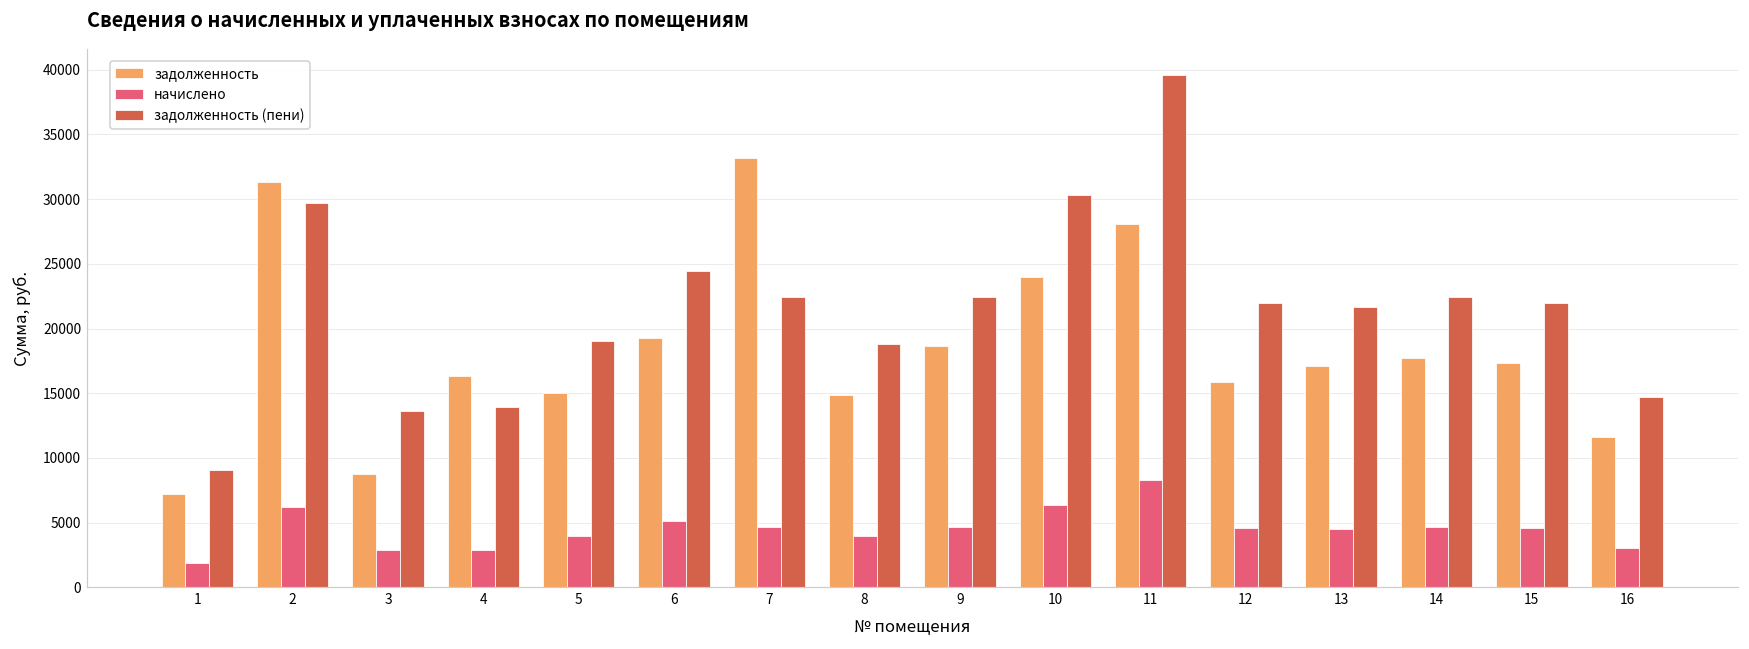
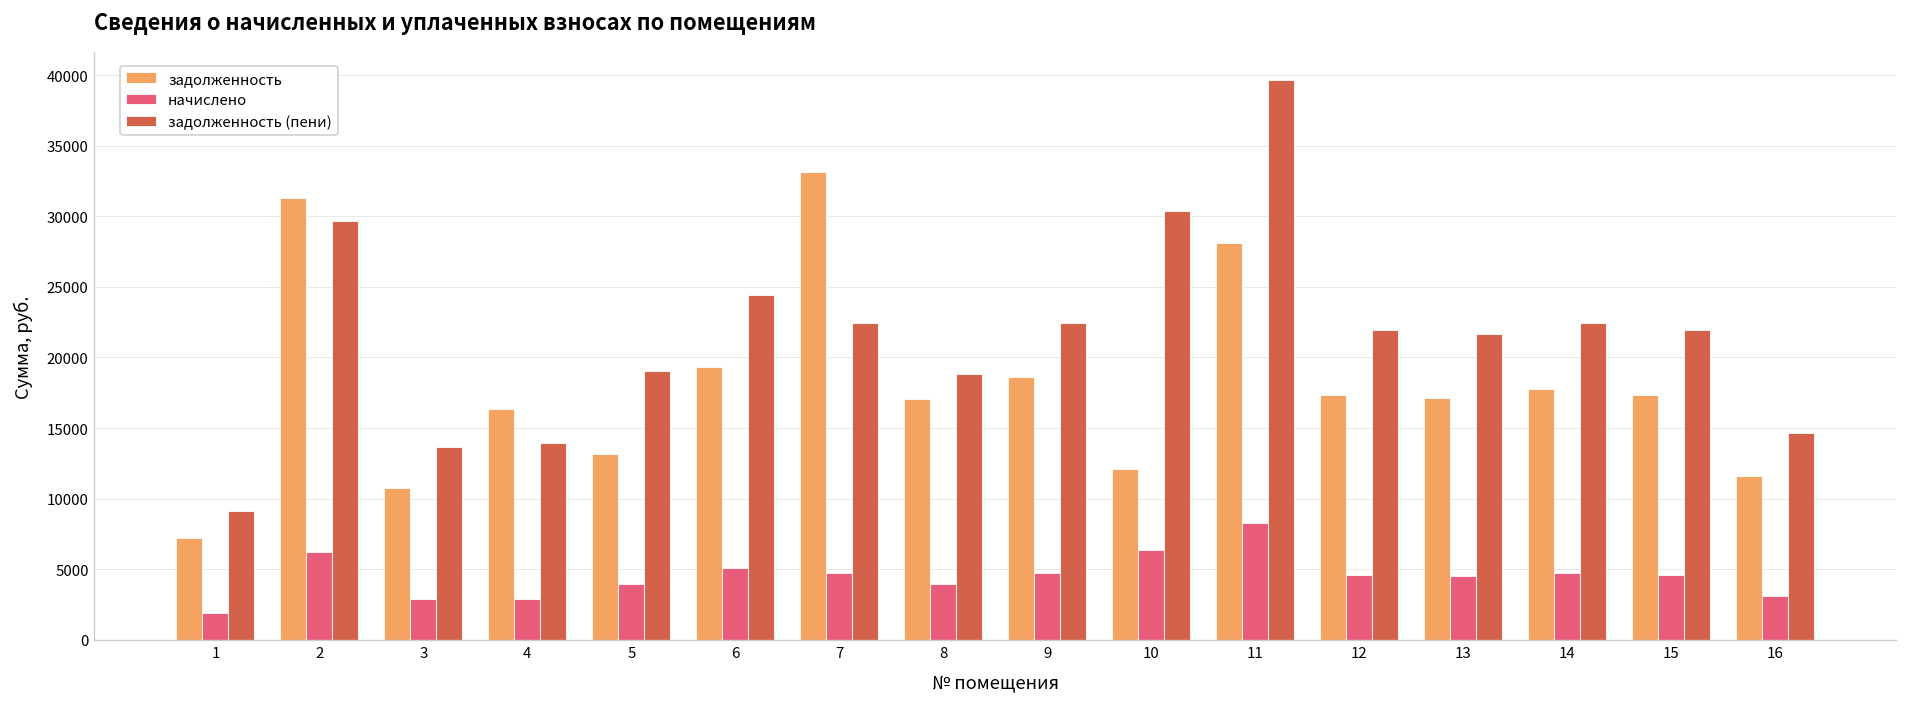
задолженность, 3: 8700 -> 10800
задолженность, 5: 15000 -> 13200
задолженность, 8: 14900 -> 17000
задолженность, 10: 24000 -> 12100
задолженность, 12: 15900 -> 17300
